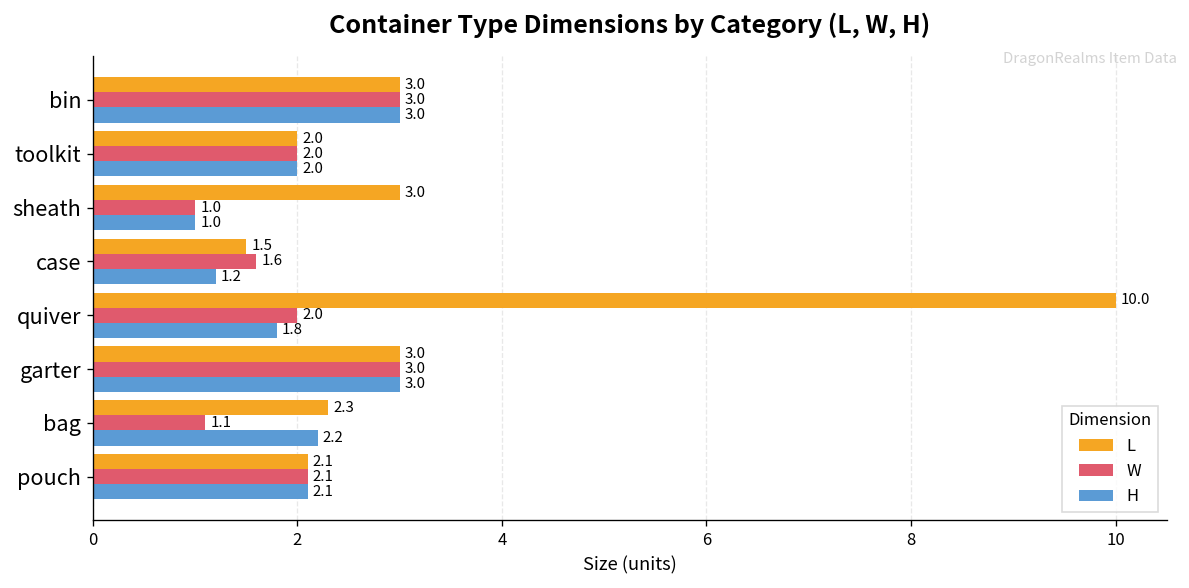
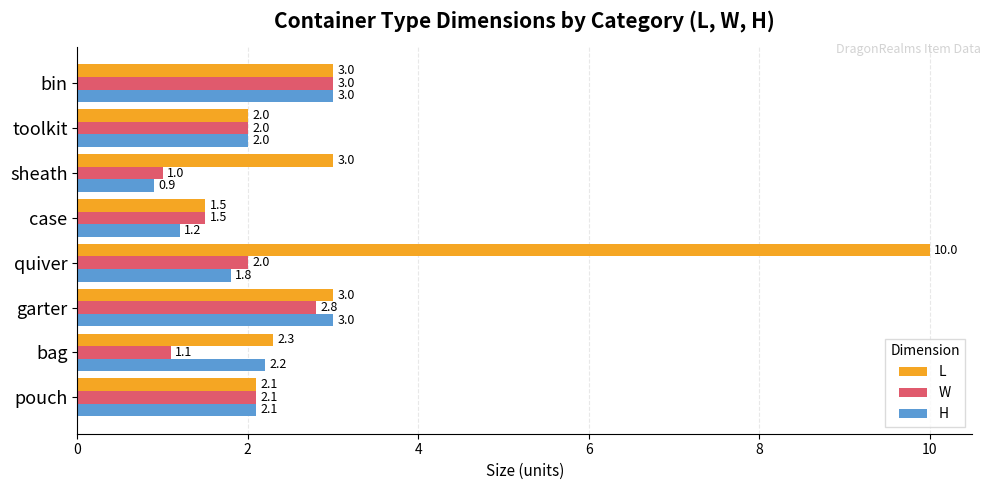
H, sheath: 1.0 -> 0.9
W, case: 1.6 -> 1.5
W, garter: 3.0 -> 2.8
